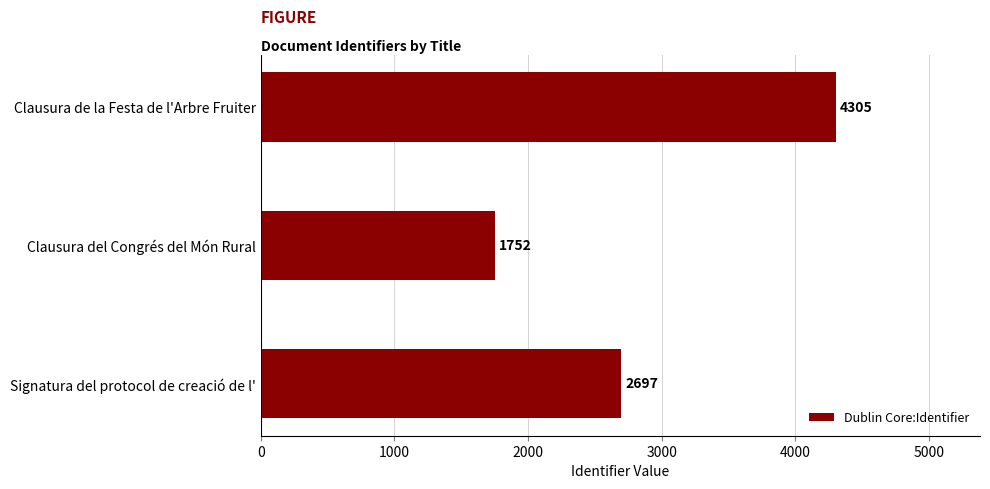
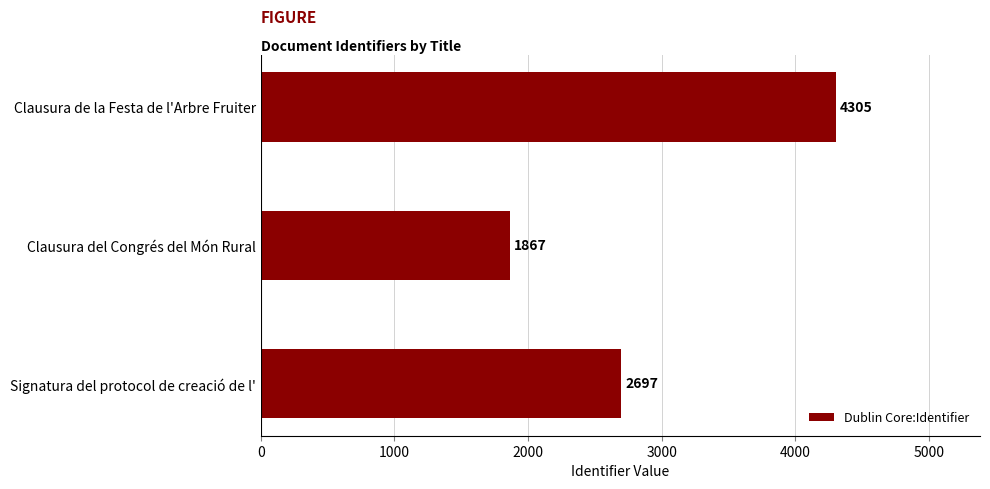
Clausura del Congrés del Món Rural: 1752 -> 1867
